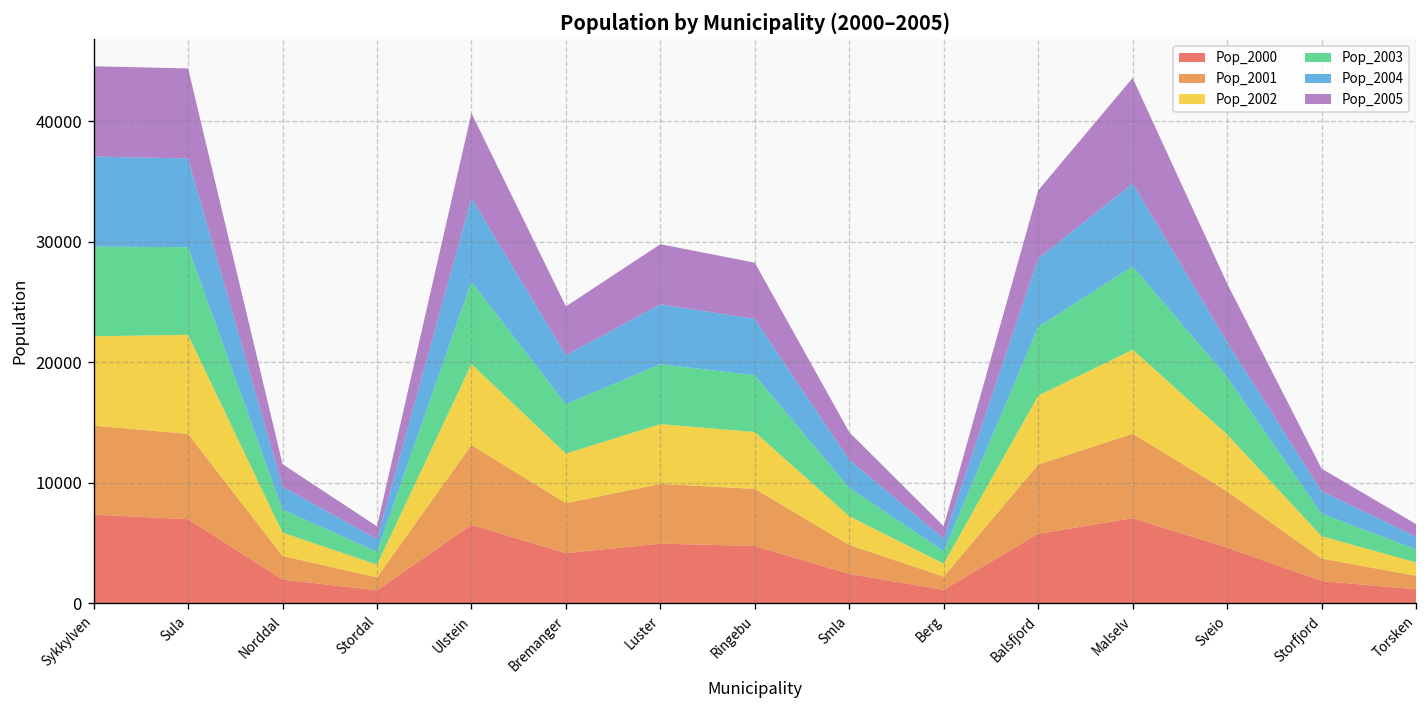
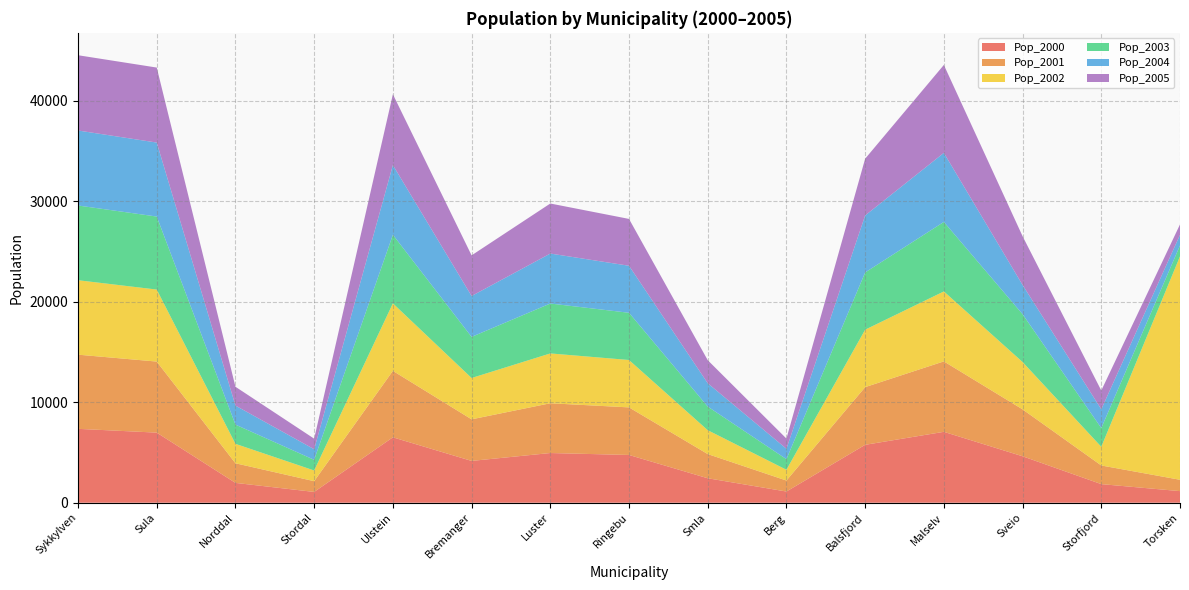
Pop_2002, Sula: 8200 -> 7200
Pop_2002, Torsken: 1100 -> 22200
